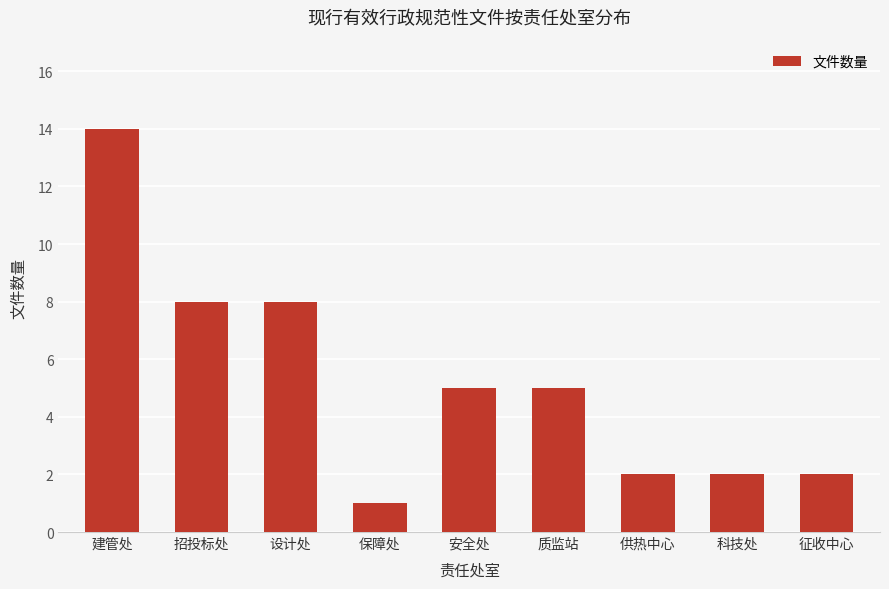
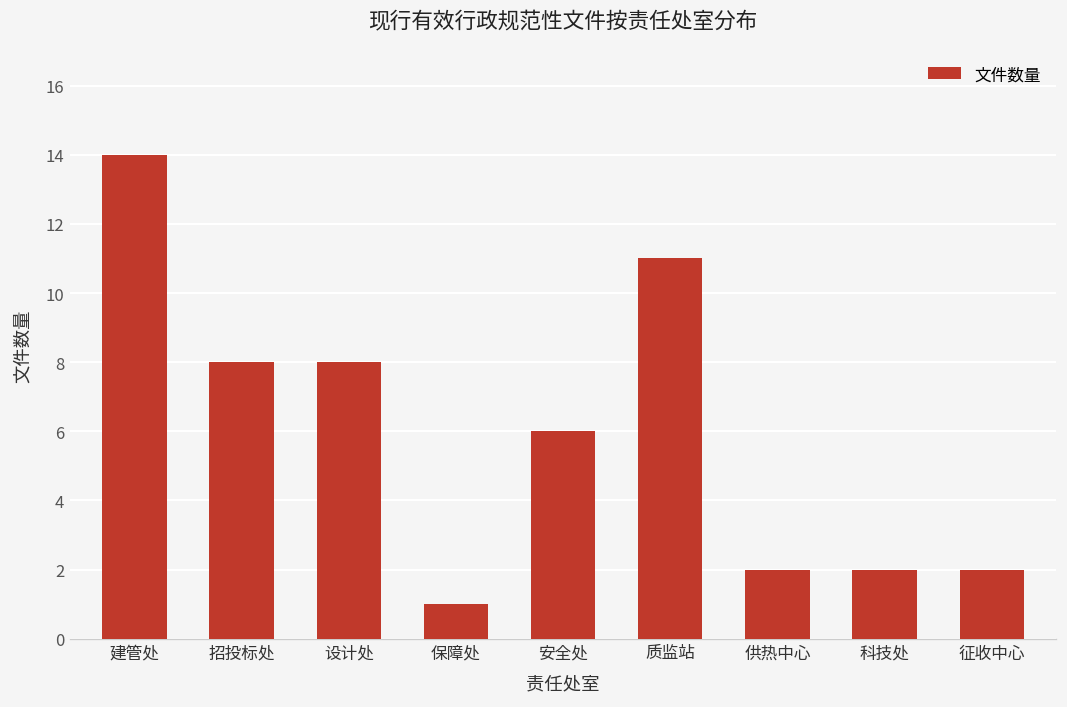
安全处: 5 -> 6
质监站: 5 -> 11
